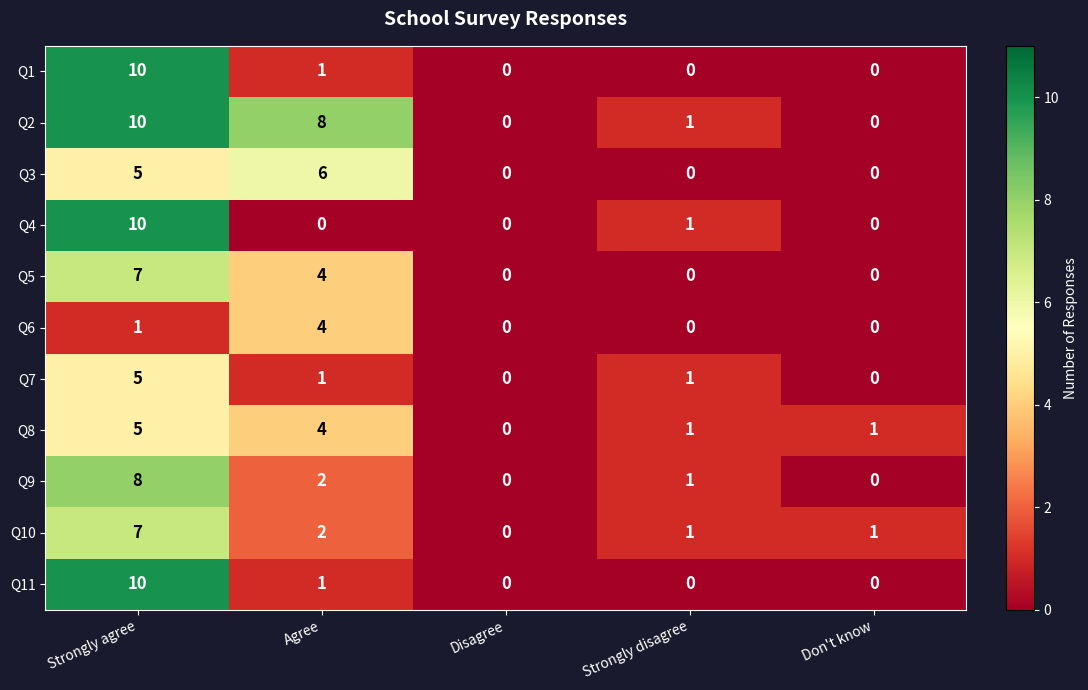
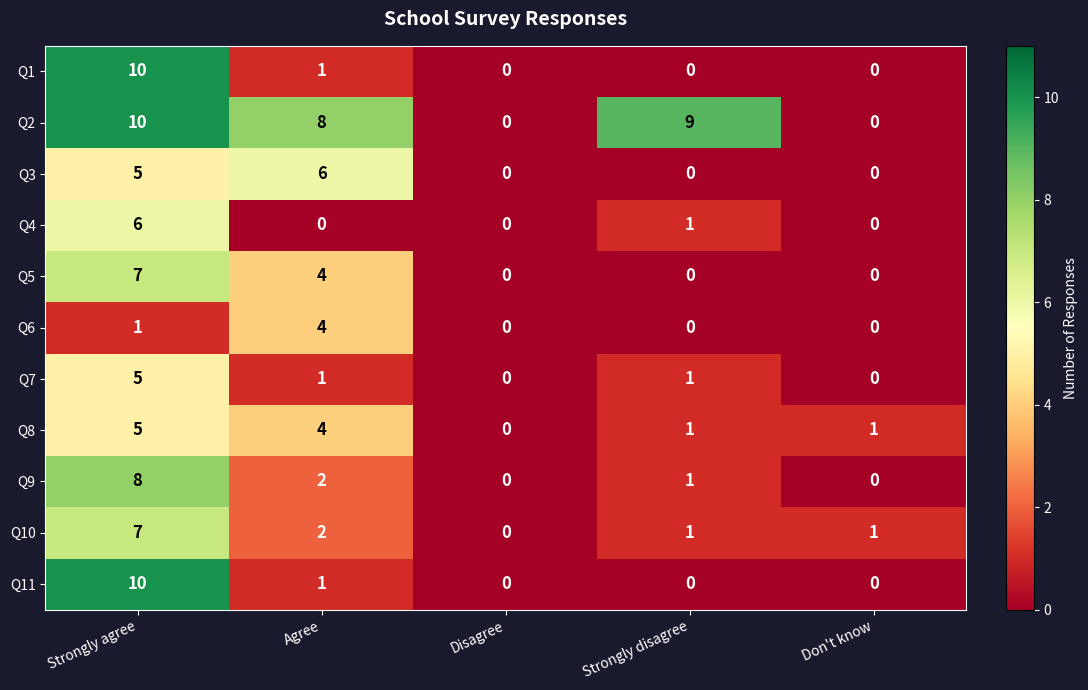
Q2, Strongly disagree: 1 -> 9
Q4, Strongly agree: 10 -> 6
